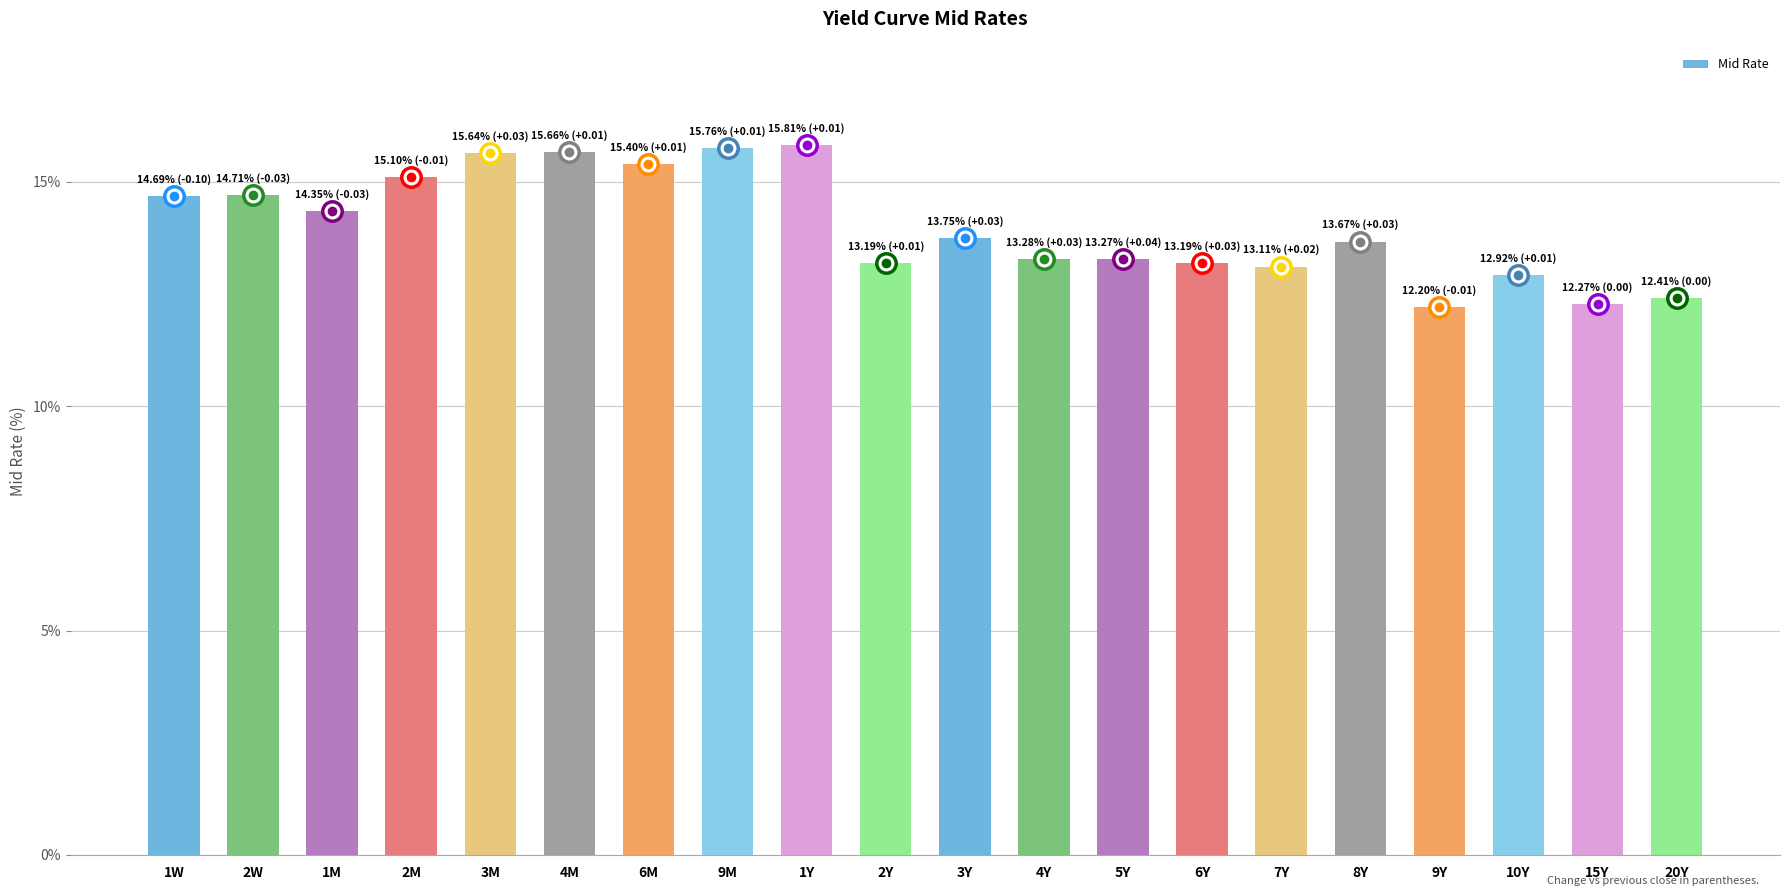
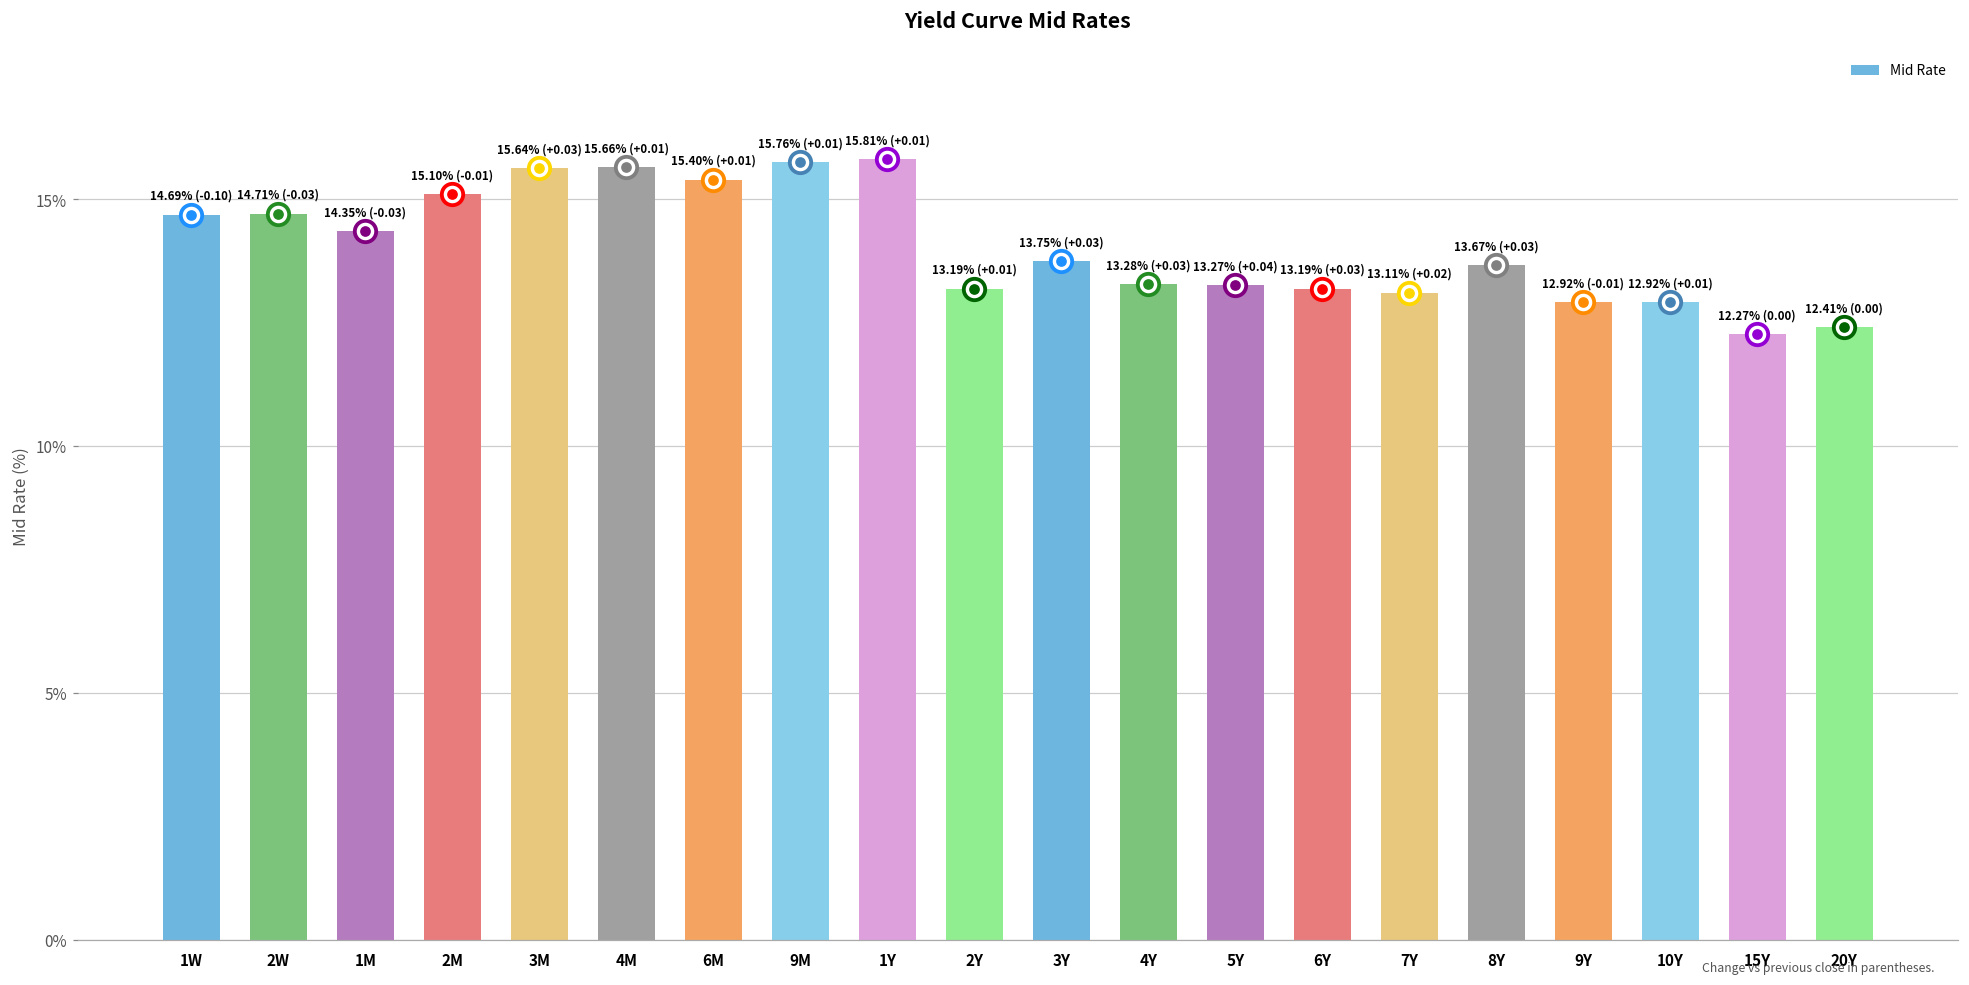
Mid Rate, 9Y: 12.20% -> 12.92%
